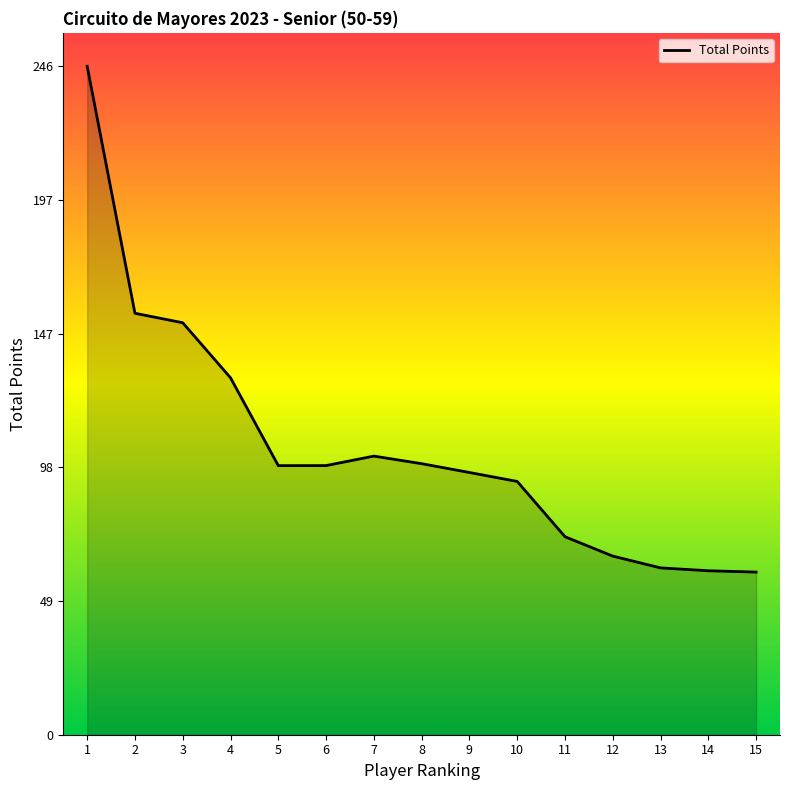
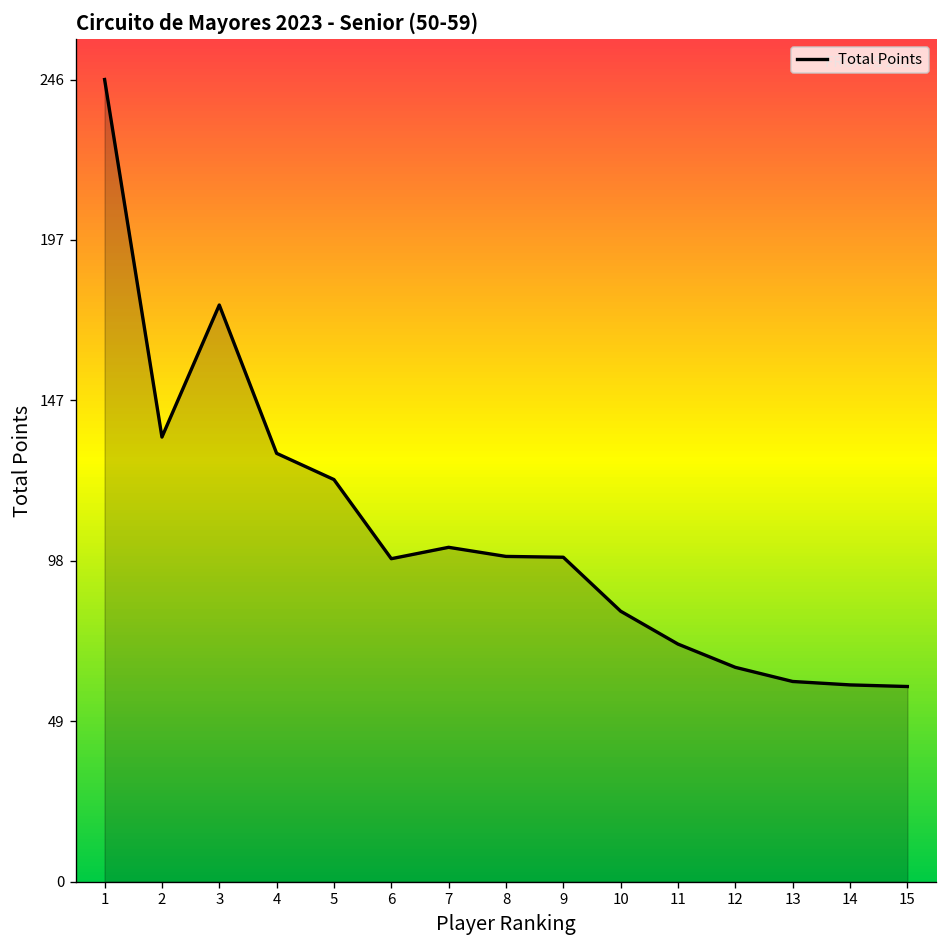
2: 156 -> 137
3: 152 -> 177
5: 99 -> 124
9: 97 -> 100
10: 93 -> 83
